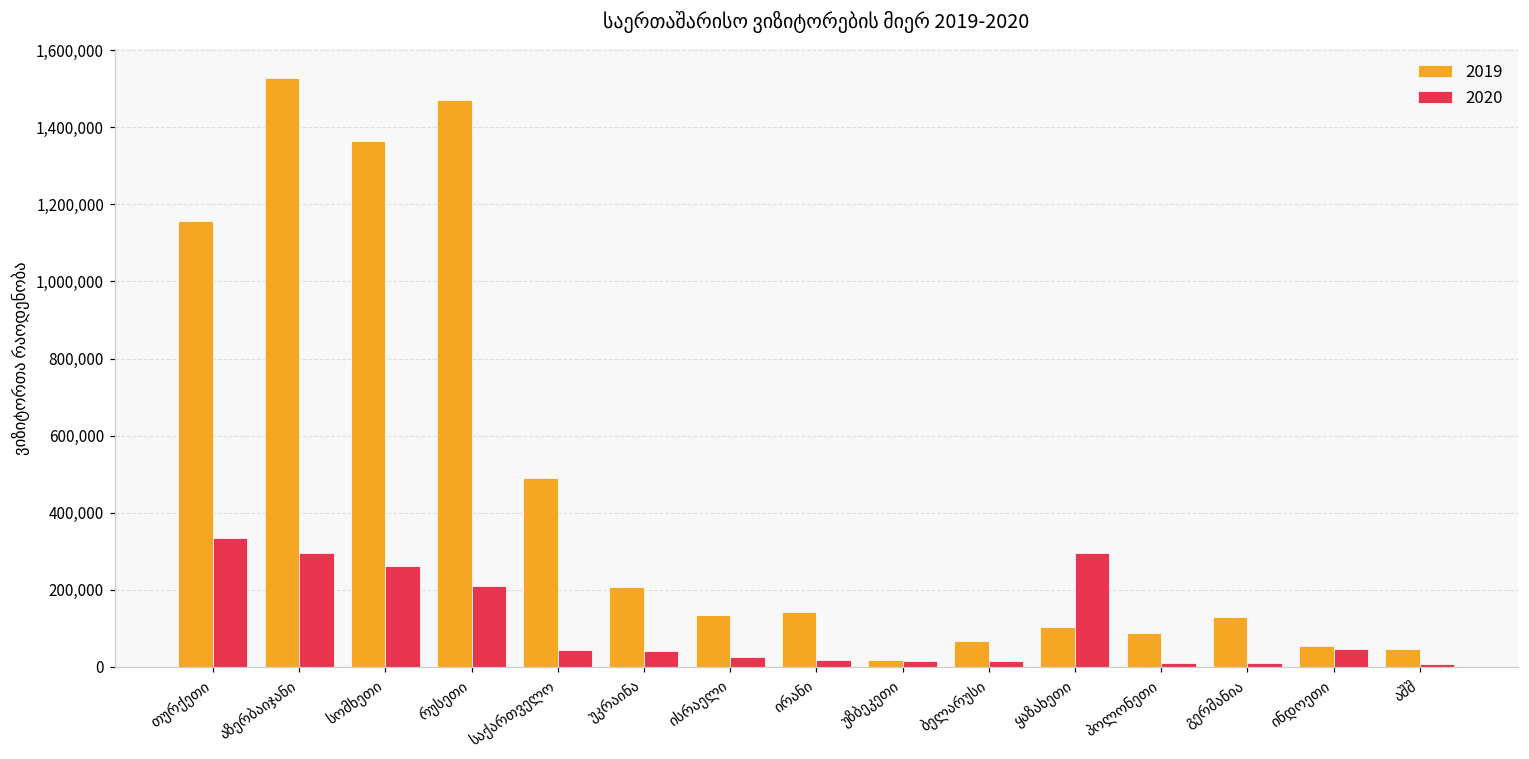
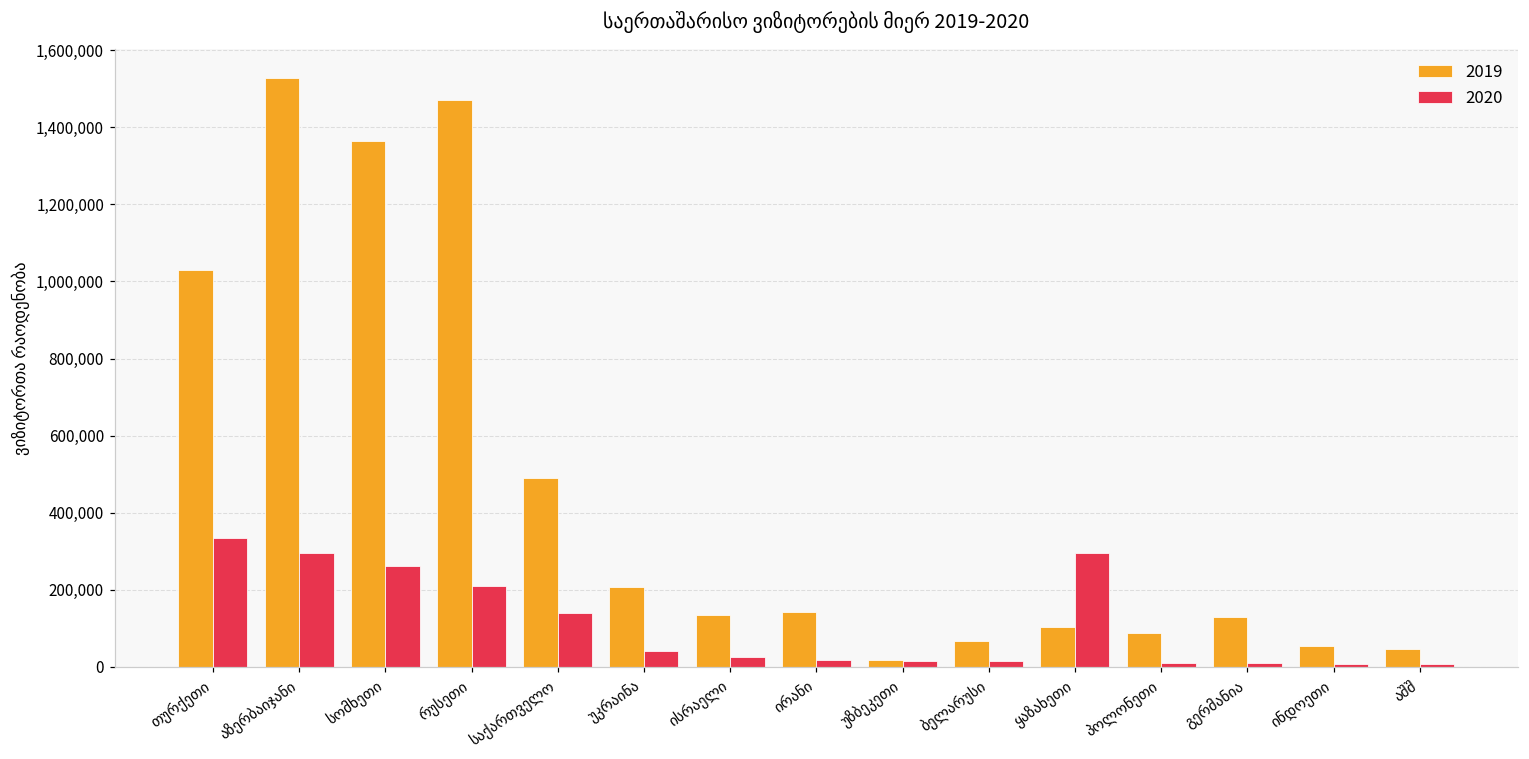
2019, თურქეთი: 1,160,000 -> 1,030,000
2020, საქართველო: 40,000 -> 140,000
2020, ინდოეთი: 50,000 -> 10,000
